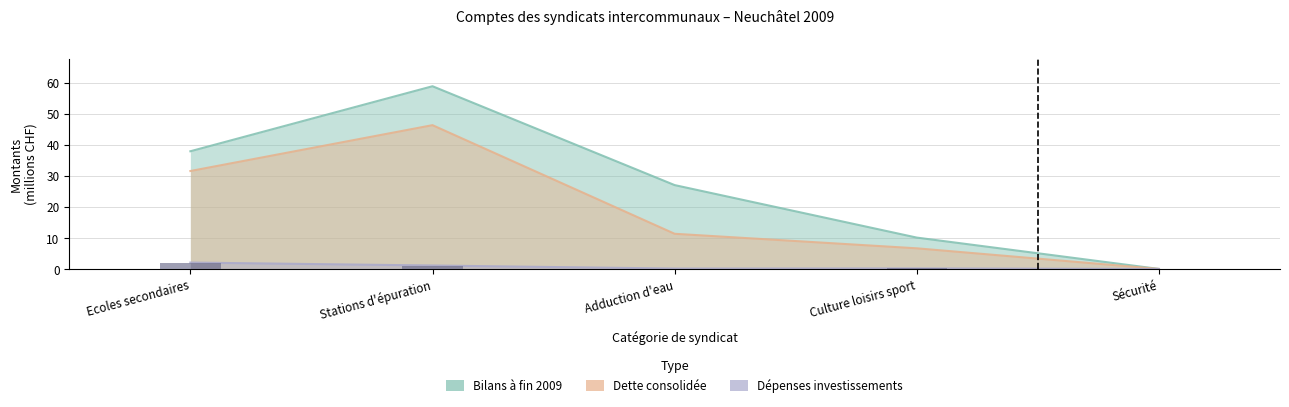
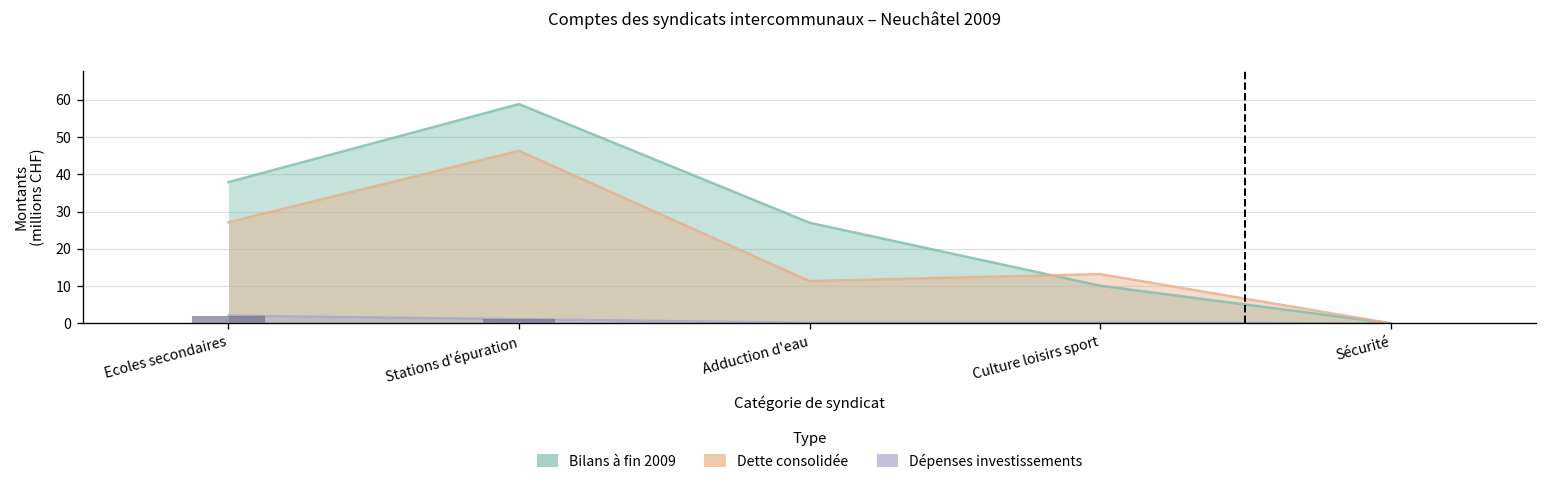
Dette consolidée, Ecoles secondaires: 32 -> 27
Dette consolidée, Culture loisirs sport: 7 -> 13
